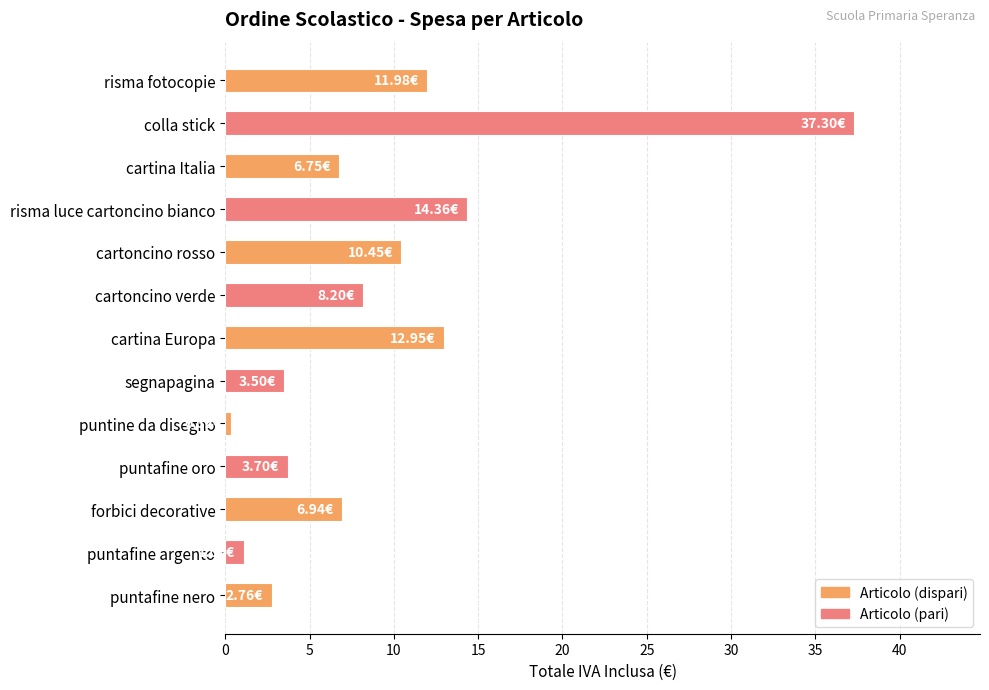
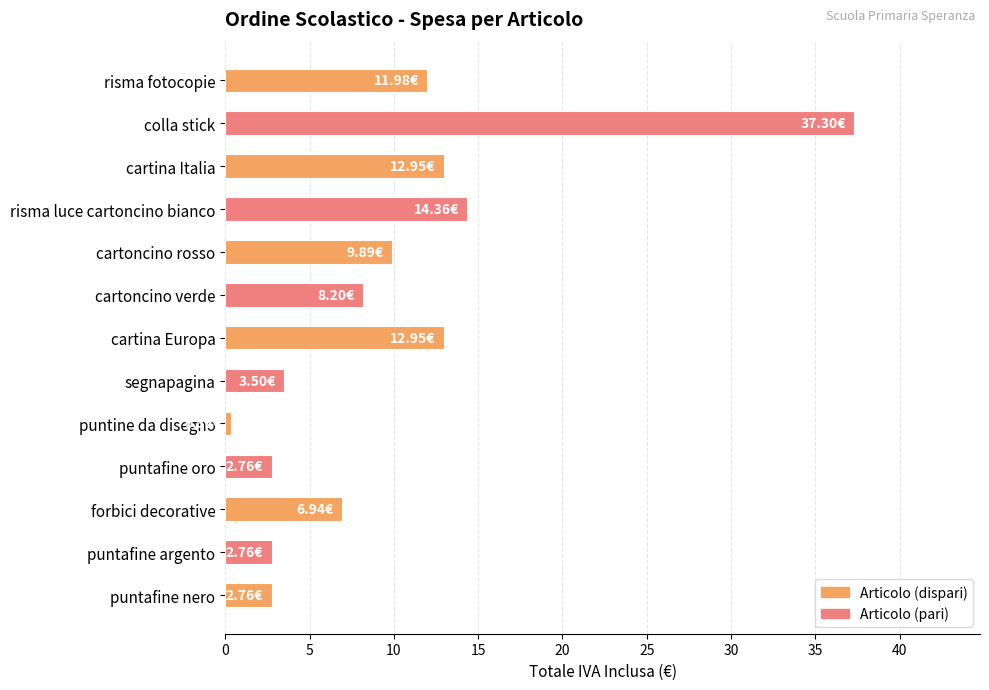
cartina Italia: 6.75€ -> 12.95€
cartoncino rosso: 10.45€ -> 9.89€
puntafine oro: 3.70€ -> 2.76€
puntafine argento: 1.1 -> 2.8
